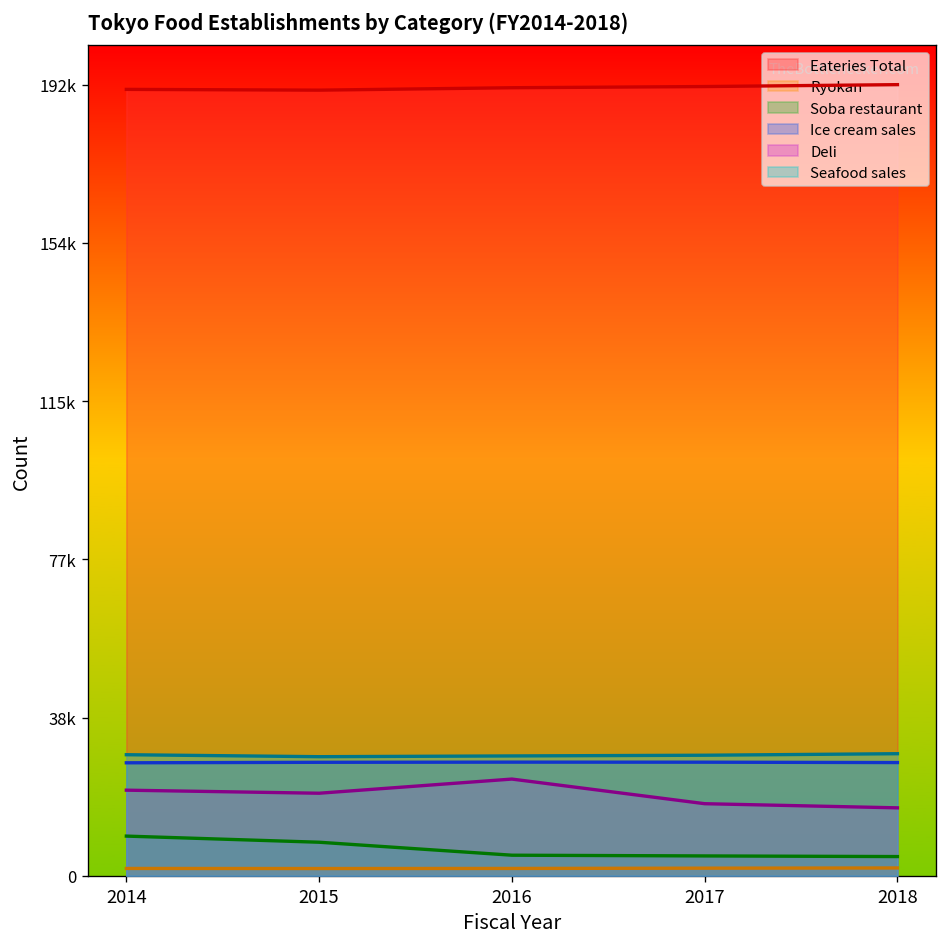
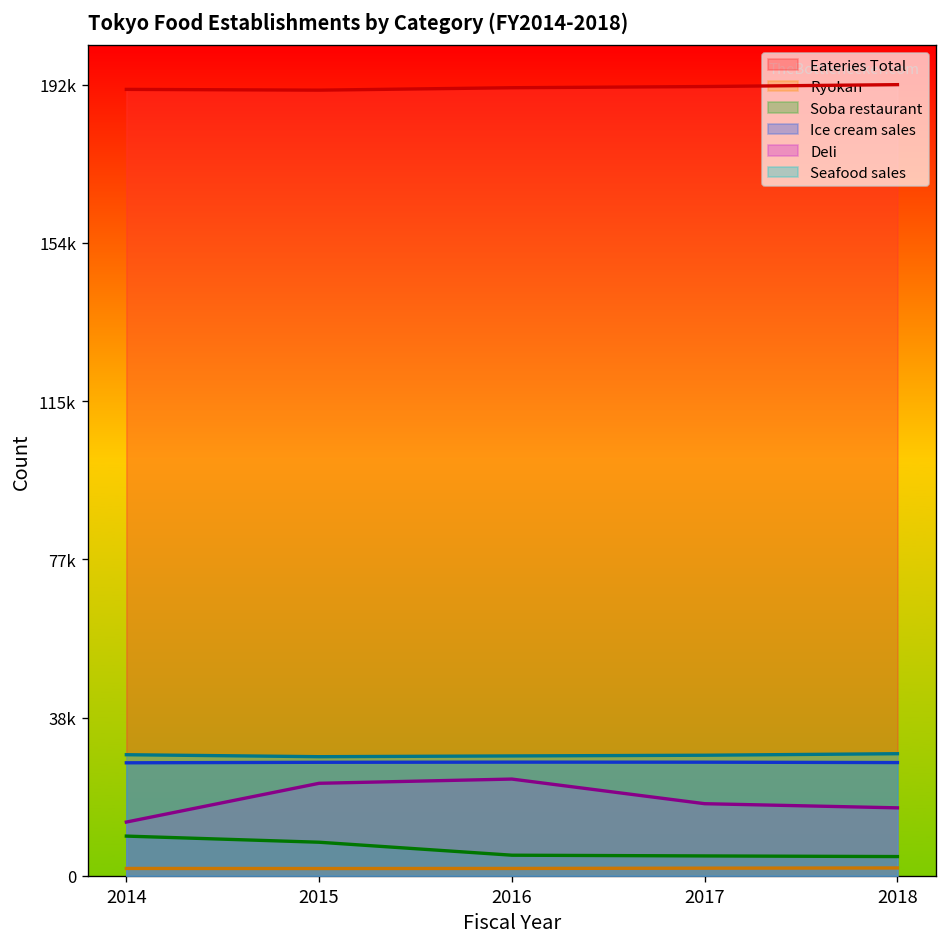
Deli, 2014: 21000 -> 13000
Deli, 2015: 20000 -> 23000
